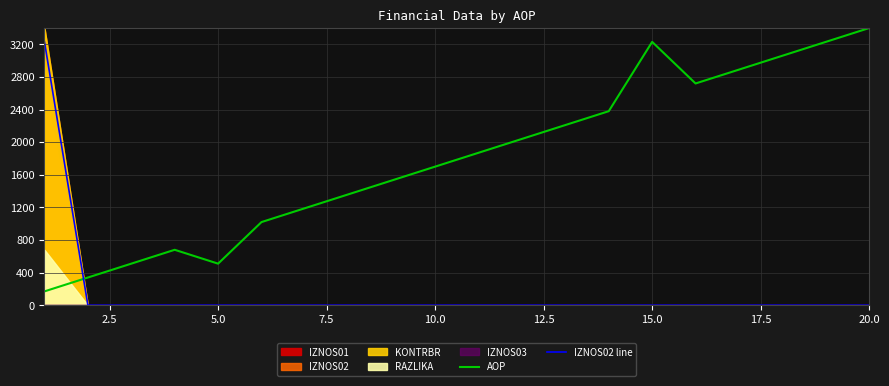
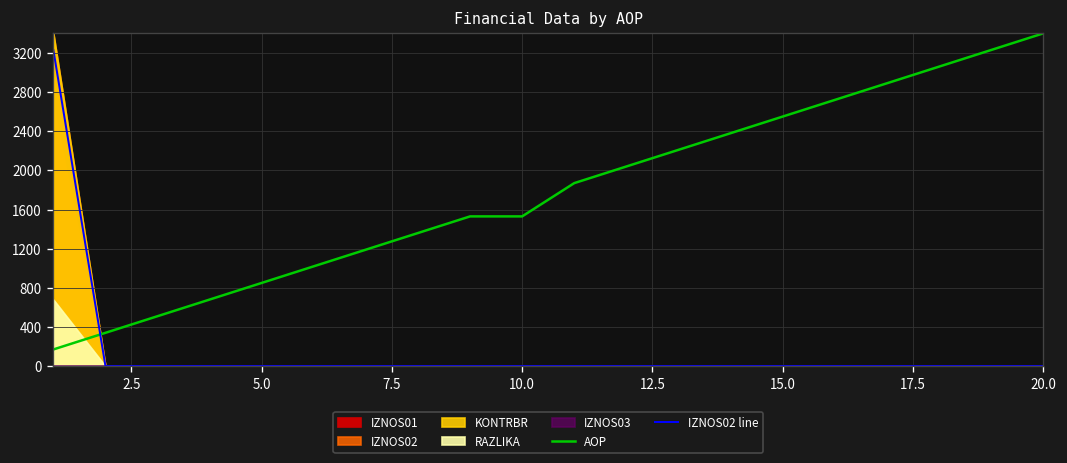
AOP, 5.0: 500 -> 900
AOP, 10.0: 1700 -> 1500
AOP, 15.0: 3200 -> 2600
